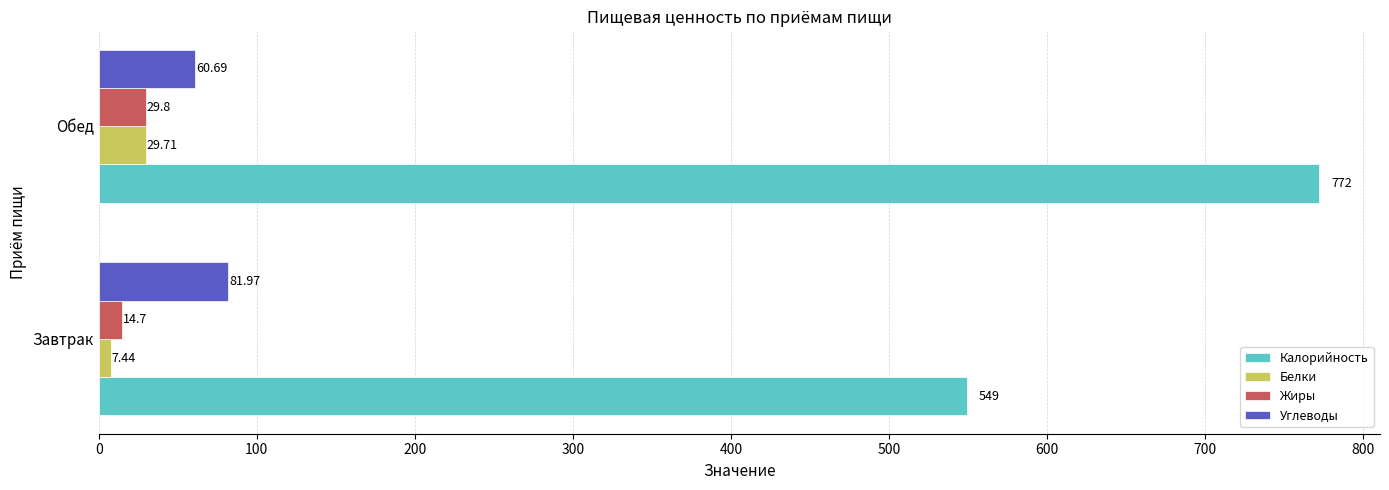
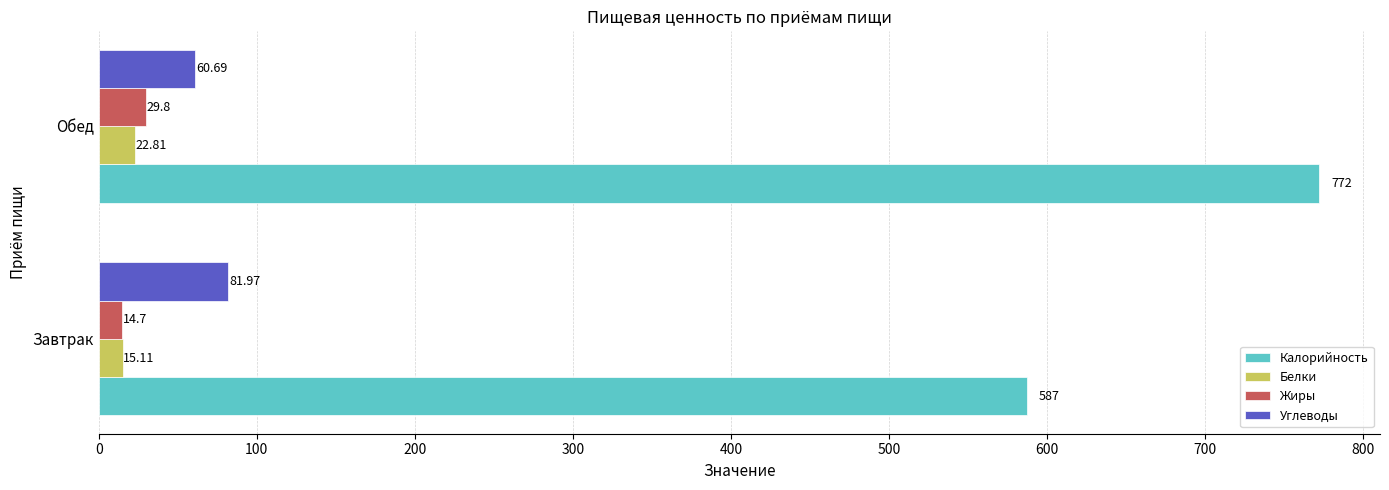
Белки, Обед: 29.71 -> 22.81
Белки, Завтрак: 7.44 -> 15.11
Калорийность, Завтрак: 549 -> 587
